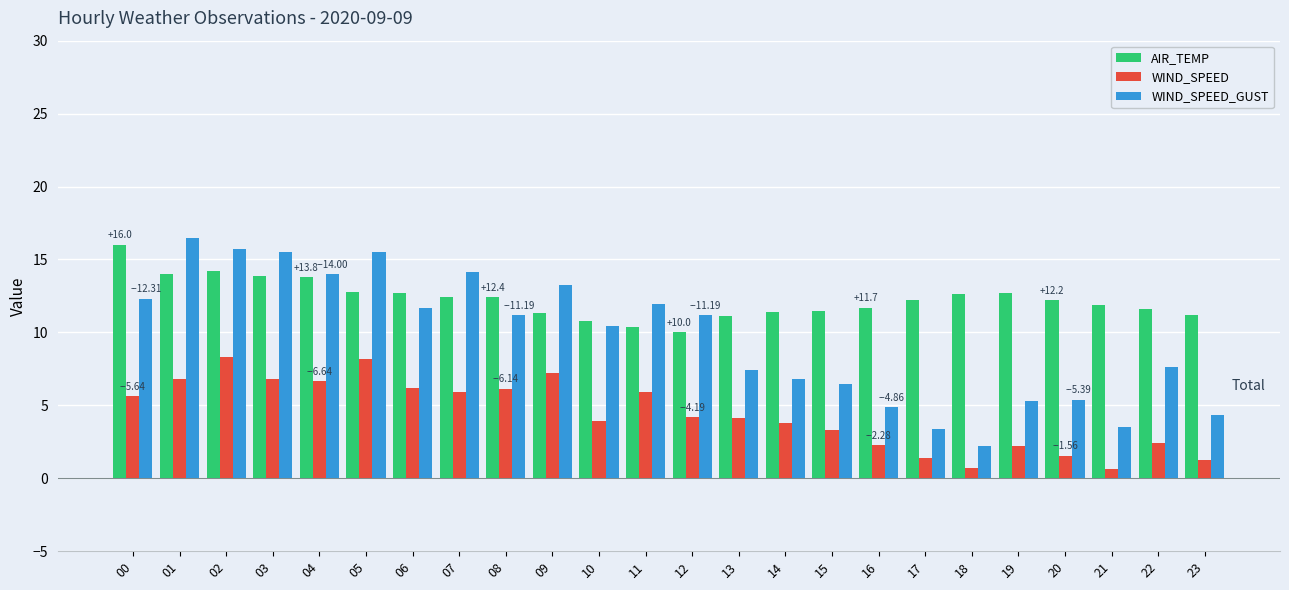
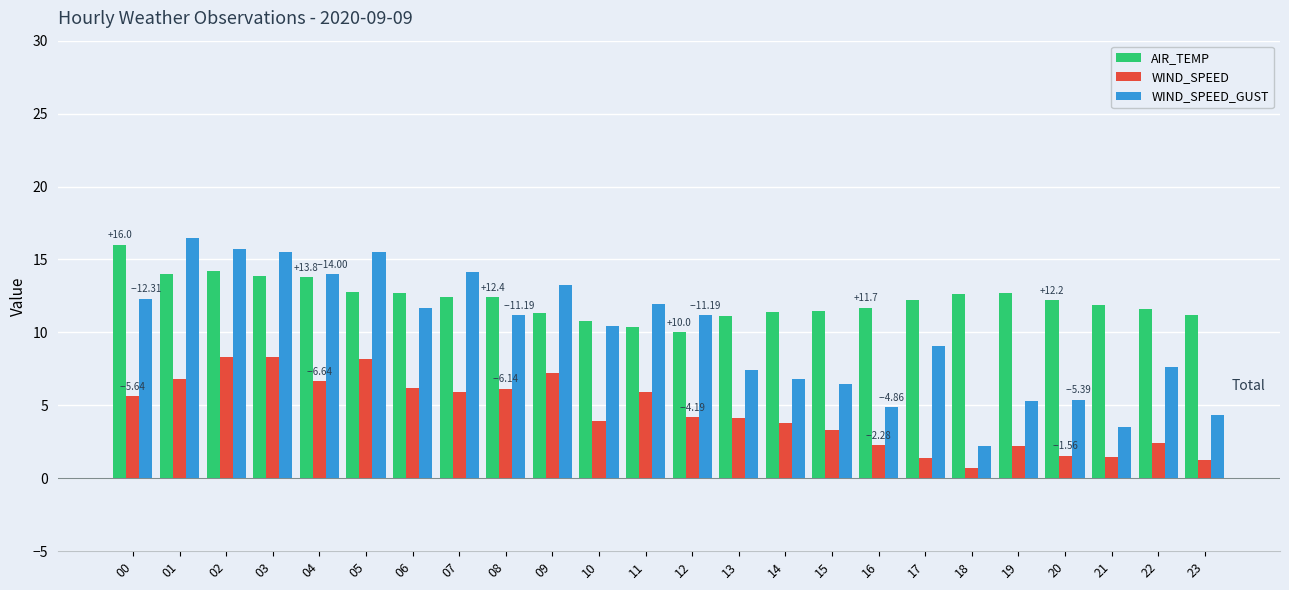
WIND_SPEED, 03: 6.8 -> 8.3
WIND_SPEED_GUST, 17: 3.4 -> 9.1
WIND_SPEED, 21: 0.6 -> 1.4
